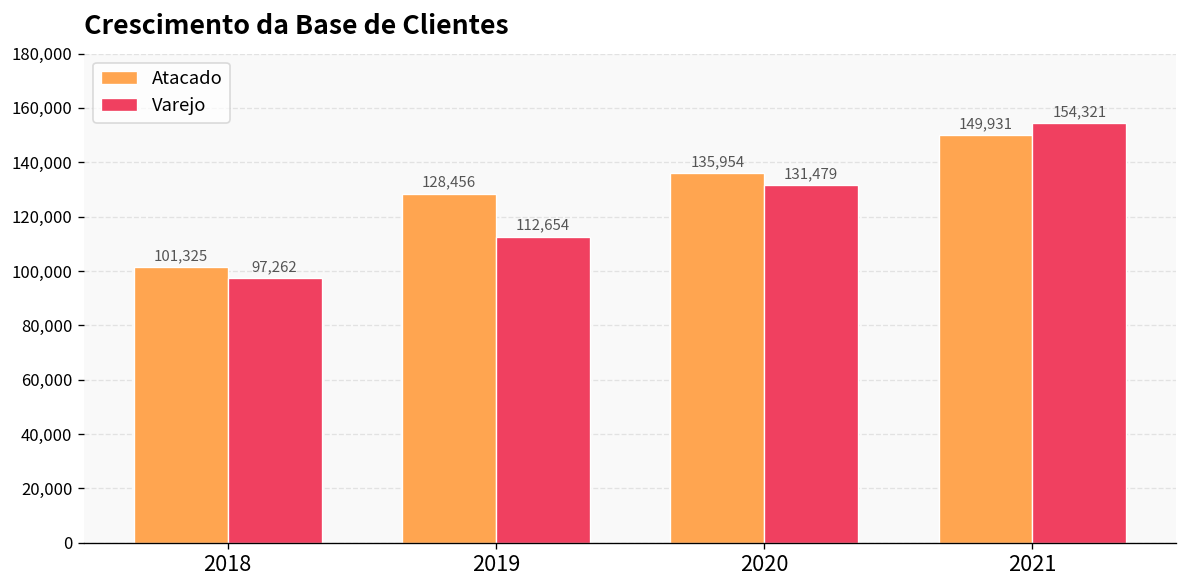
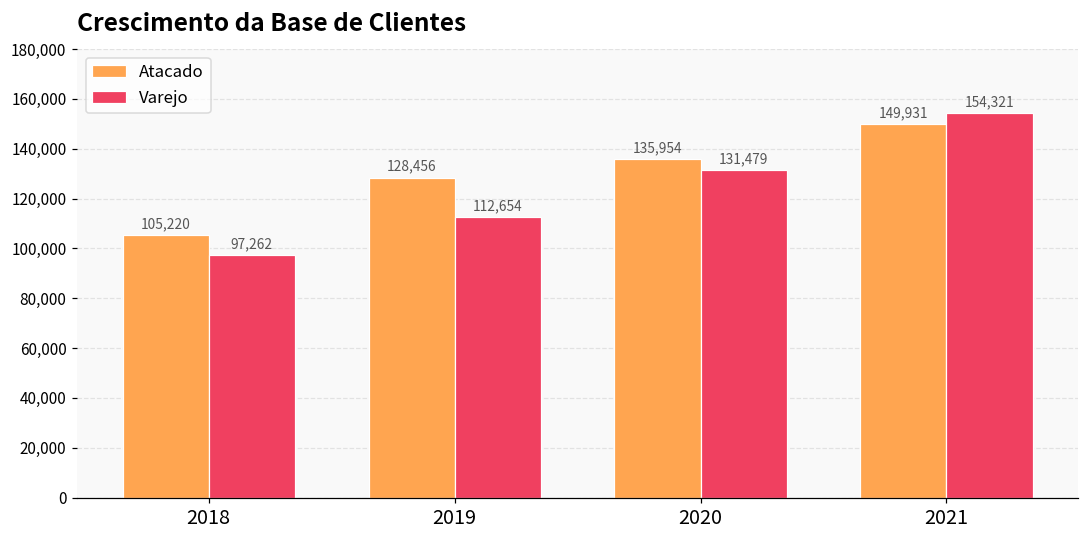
Atacado, 2018: 101,325 -> 105,220
